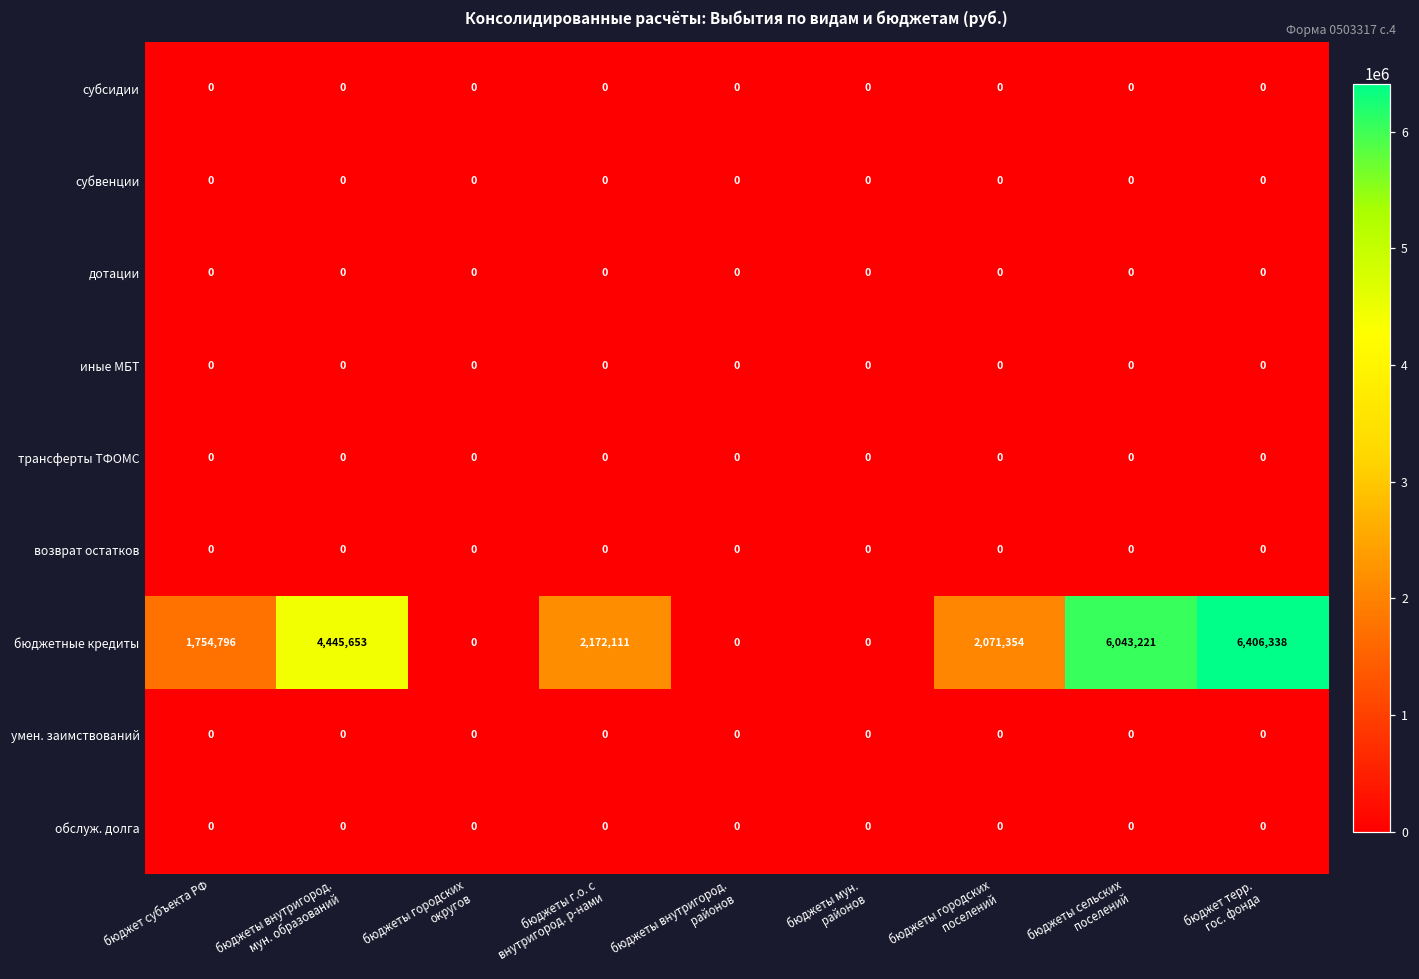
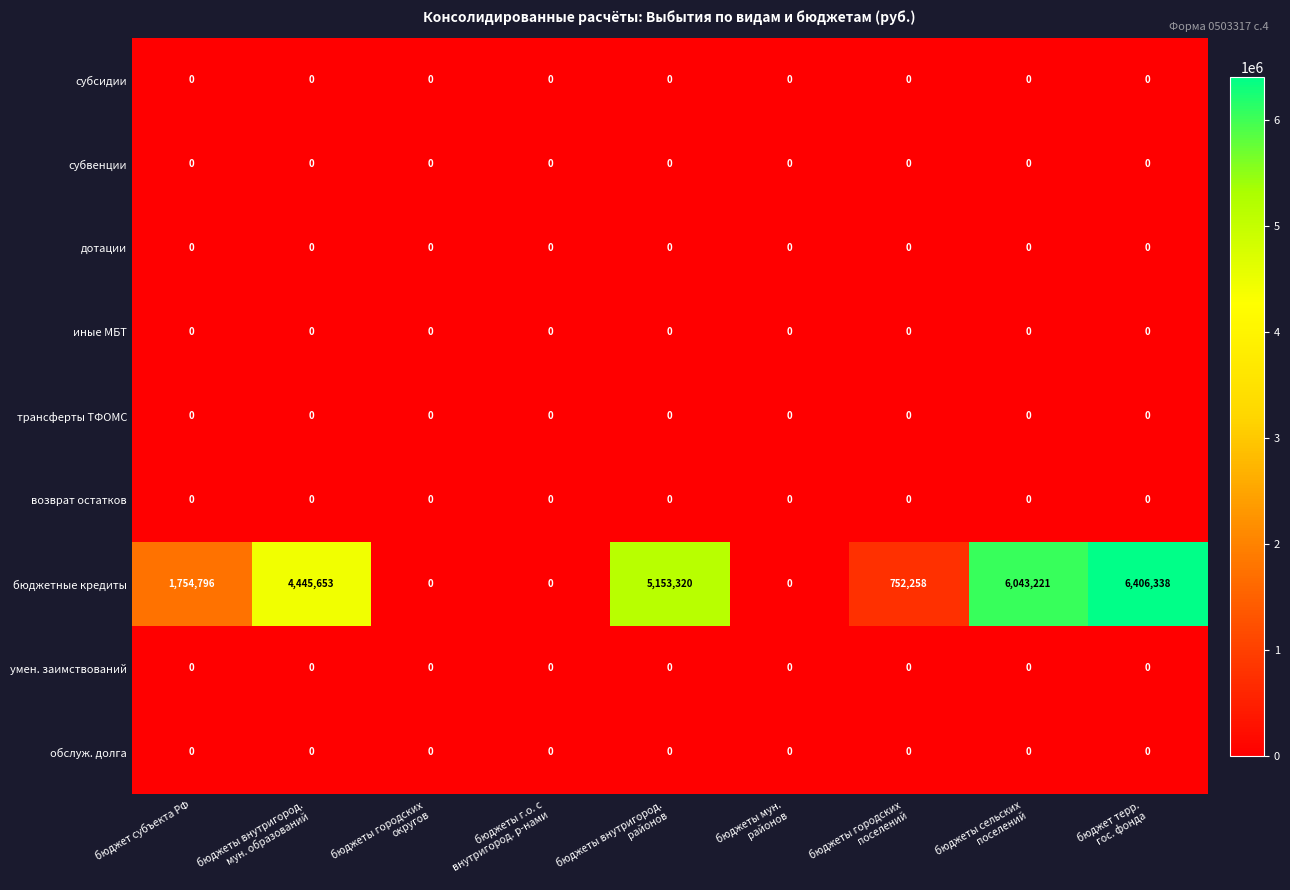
бюджетные кредиты, бюджеты г.о. с внутригород. р-нами: 2,172,111 -> 0
бюджетные кредиты, бюджеты внутригород. районов: 0 -> 5,153,320
бюджетные кредиты, бюджеты городских поселений: 2,071,354 -> 752,258
